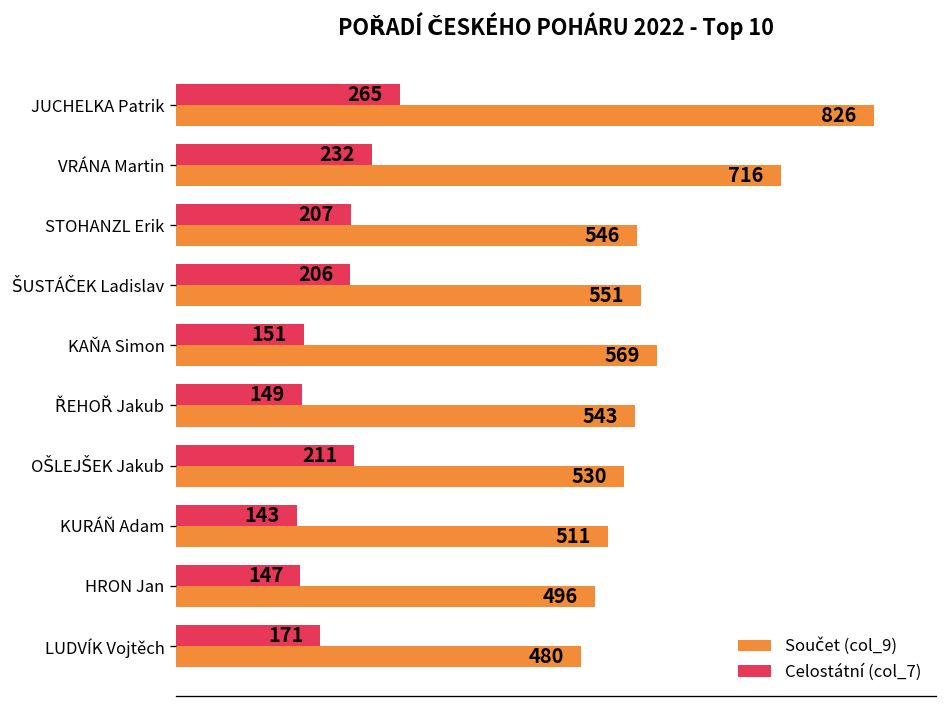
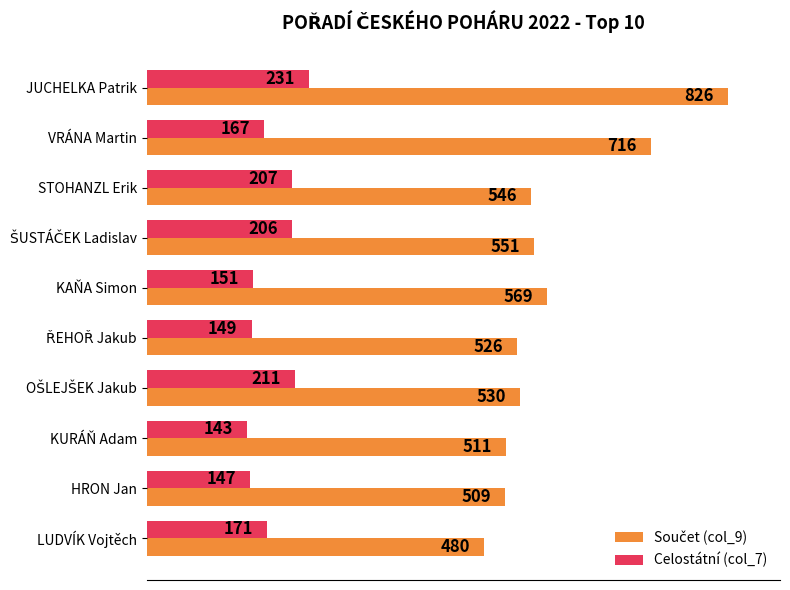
Celostátní (col_7), JUCHELKA Patrik: 265 -> 231
Celostátní (col_7), VRÁNA Martin: 232 -> 167
Součet (col_9), ŘEHOŘ Jakub: 543 -> 526
Součet (col_9), HRON Jan: 496 -> 509
